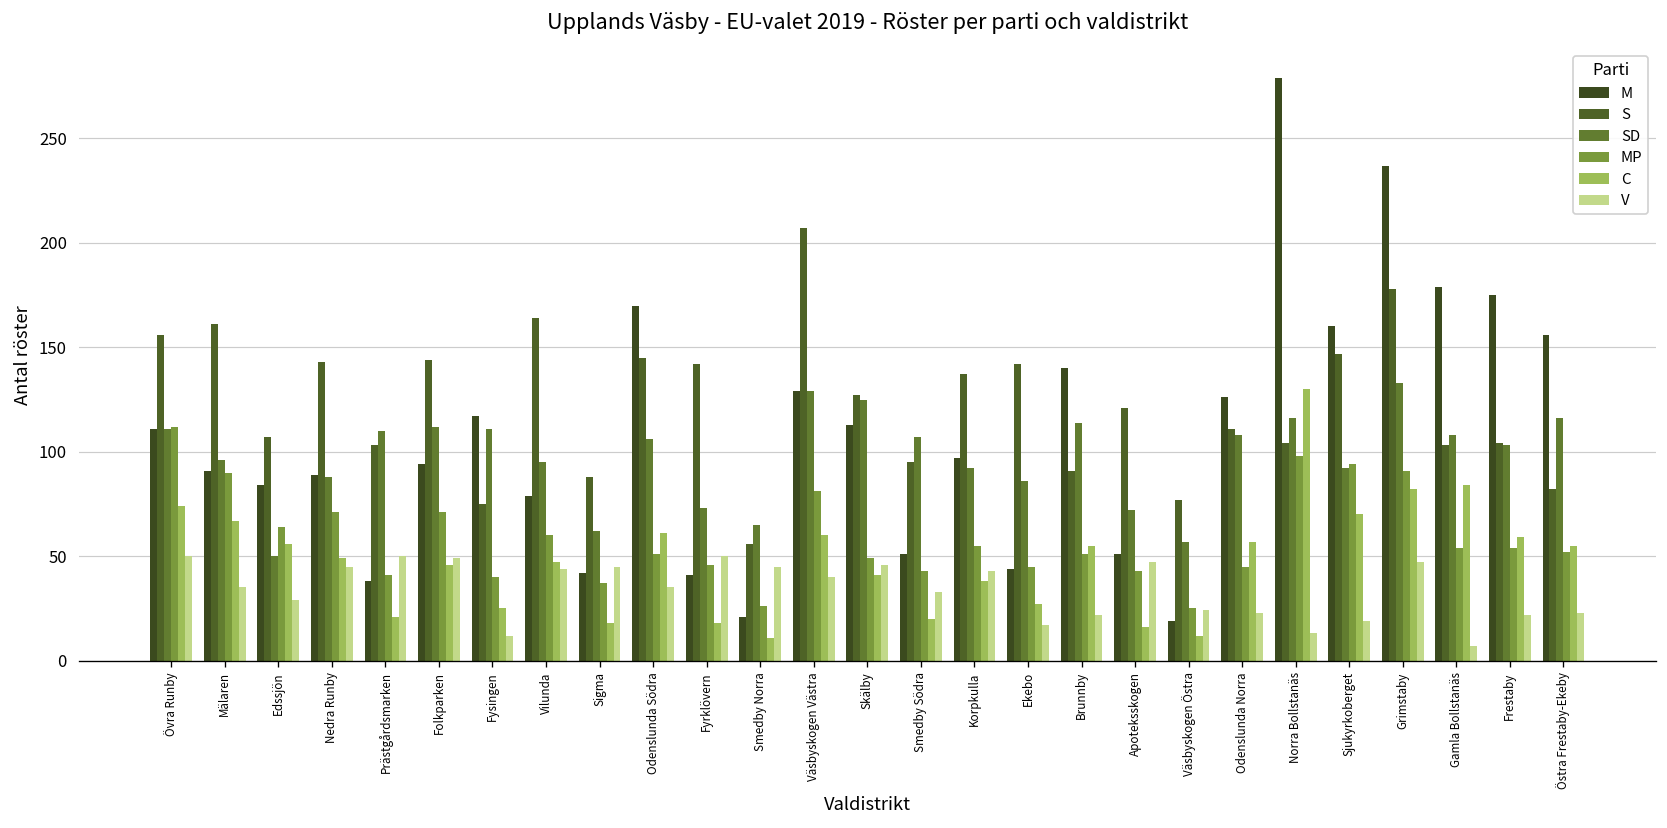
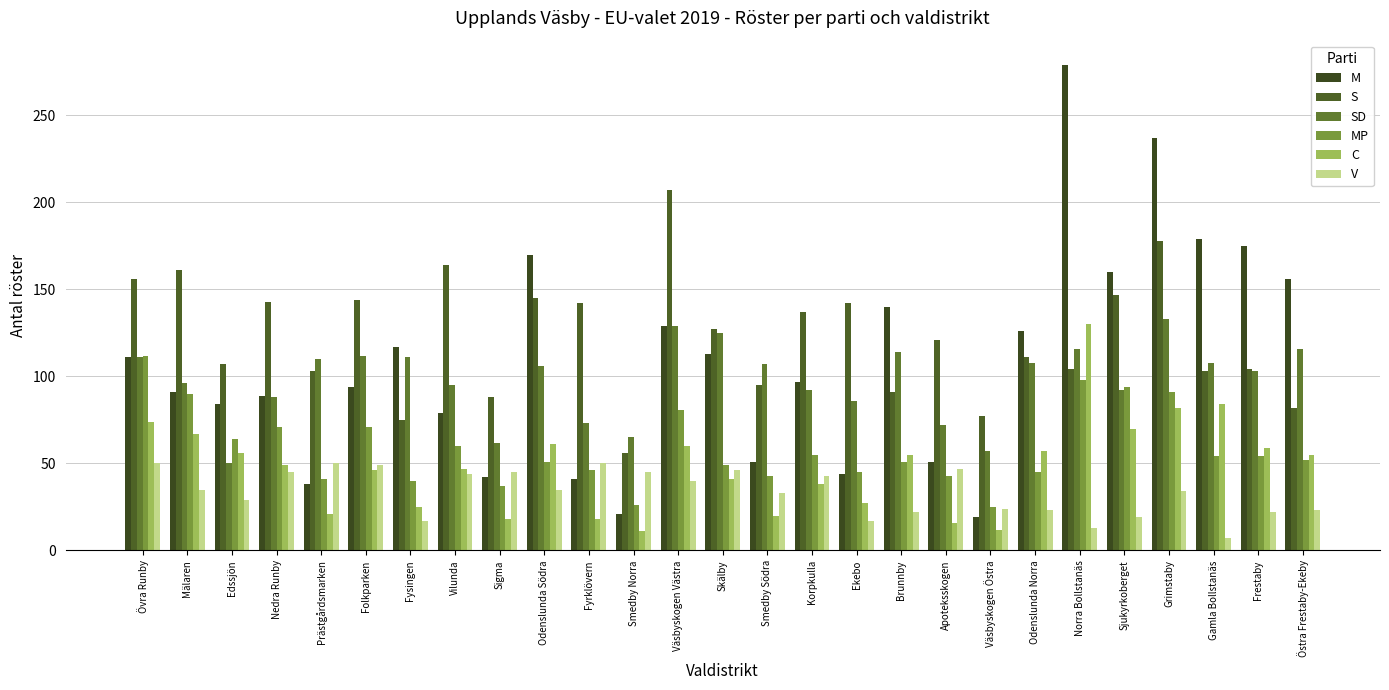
V, Fysingen: 12 -> 17
V, Grimstaby: 47 -> 34
